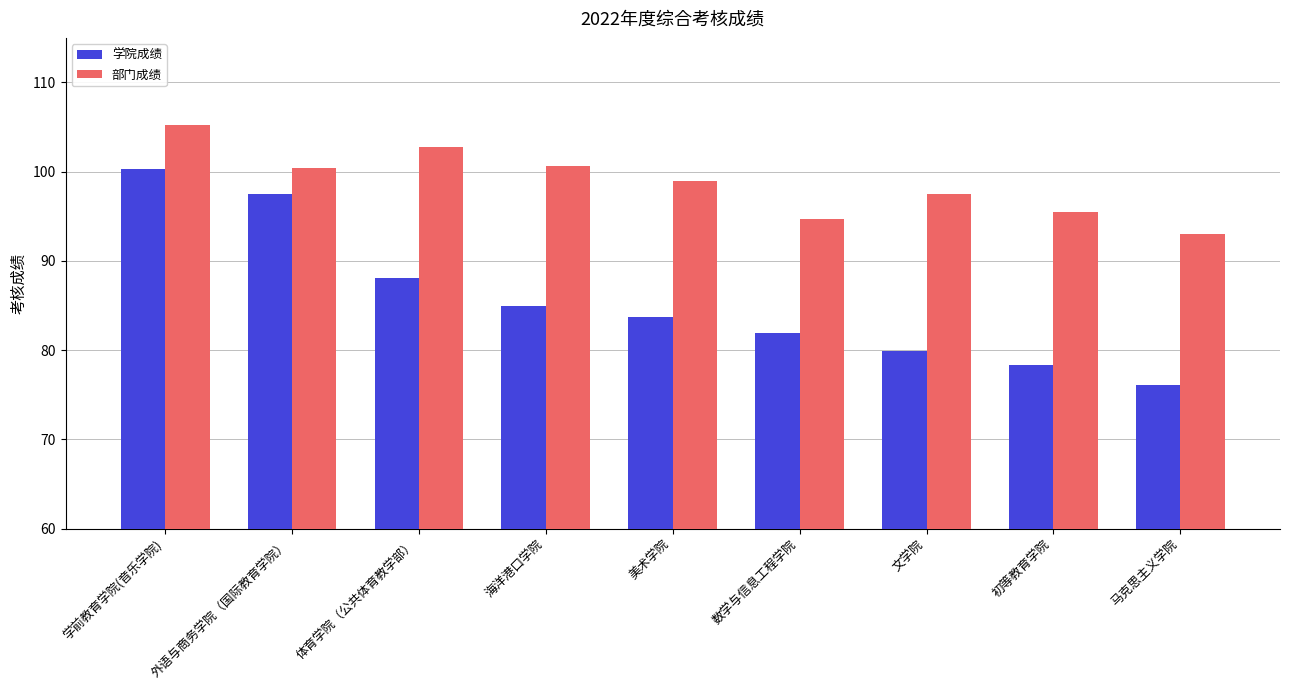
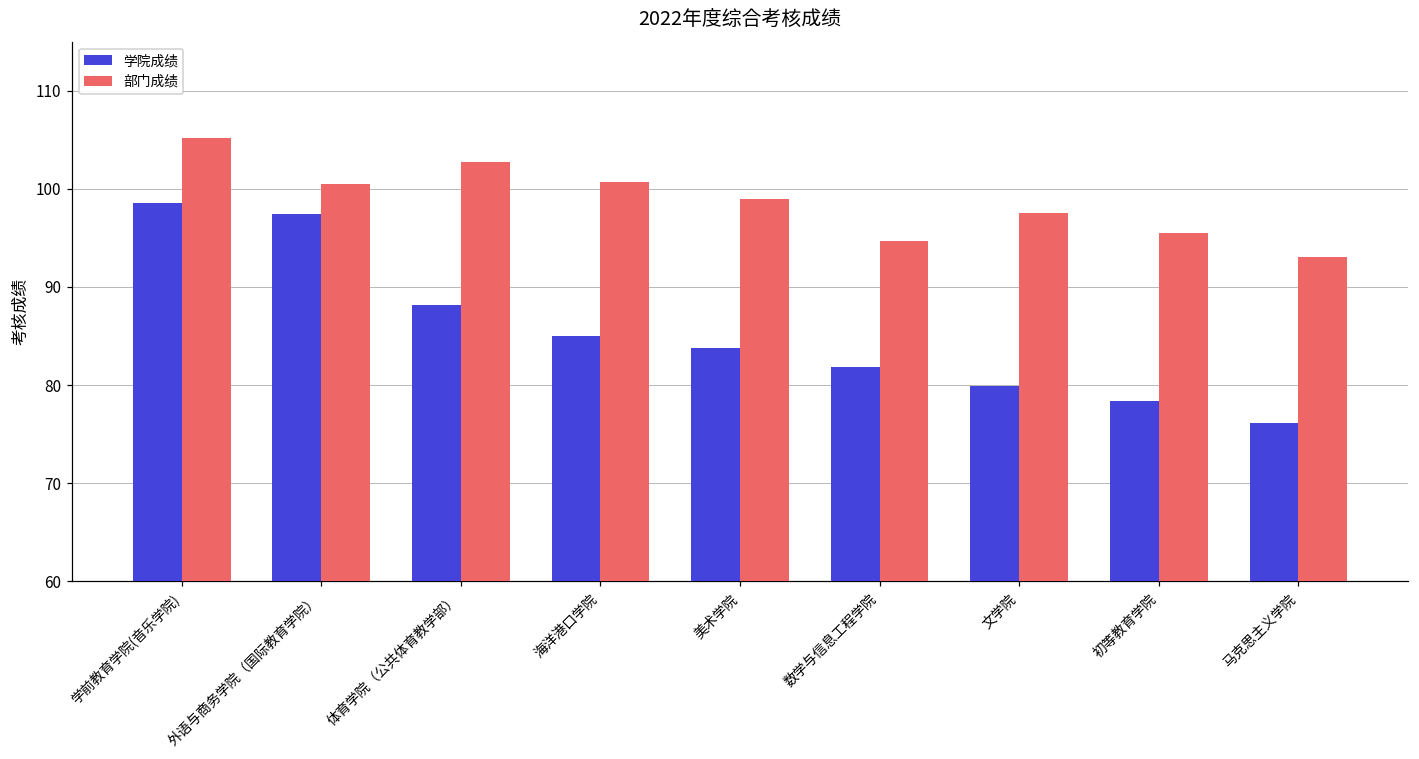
学院成绩, 学前教育学院(音乐学院): 100 -> 99
